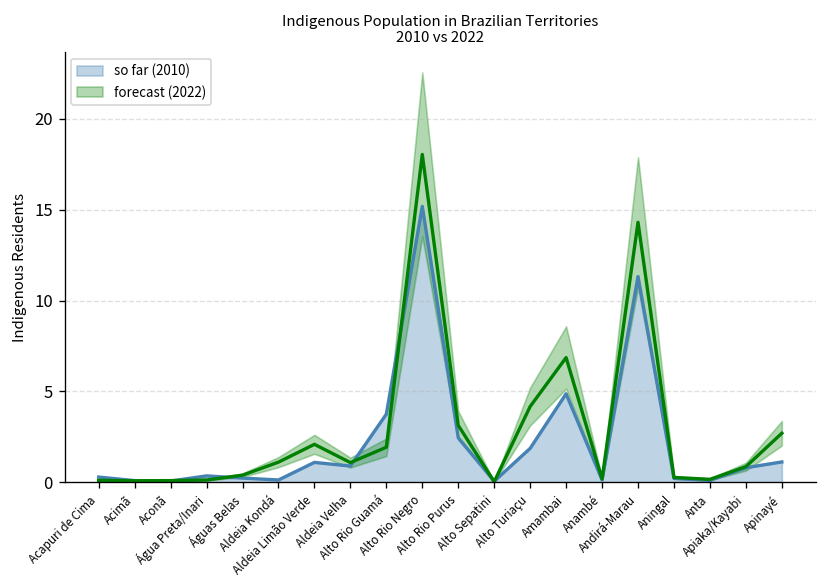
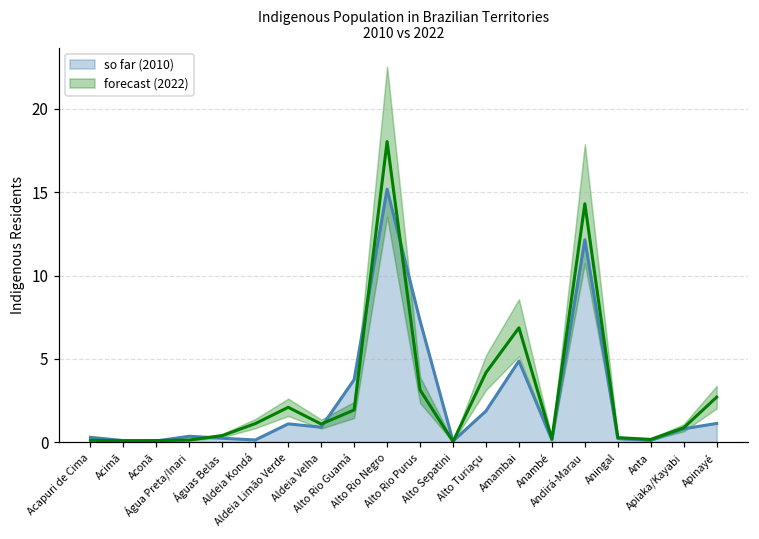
so far (2010), Alto Rio Purus: 2.4 -> 7.3
so far (2010), Andirá-Marau: 11.3 -> 12.1
